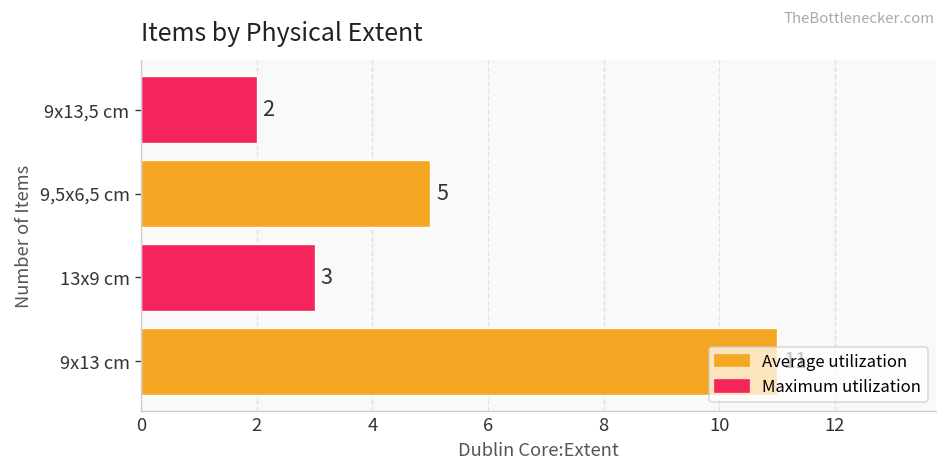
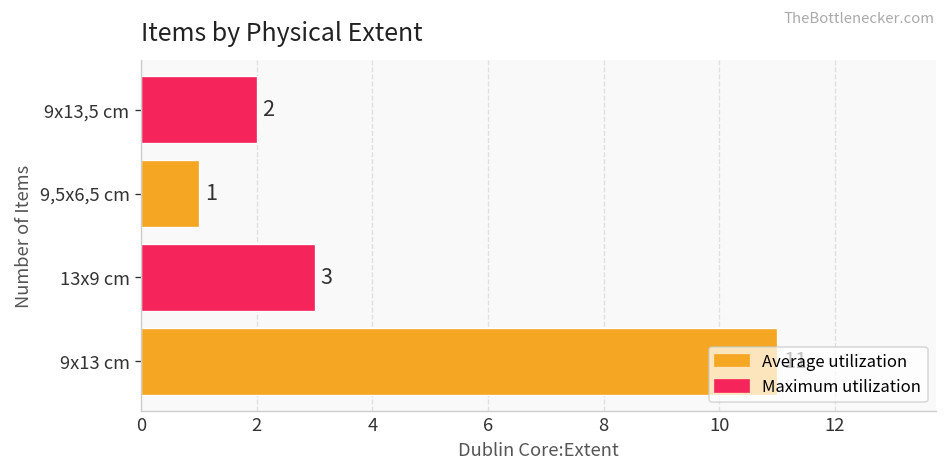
9,5x6,5 cm: 5 -> 1
